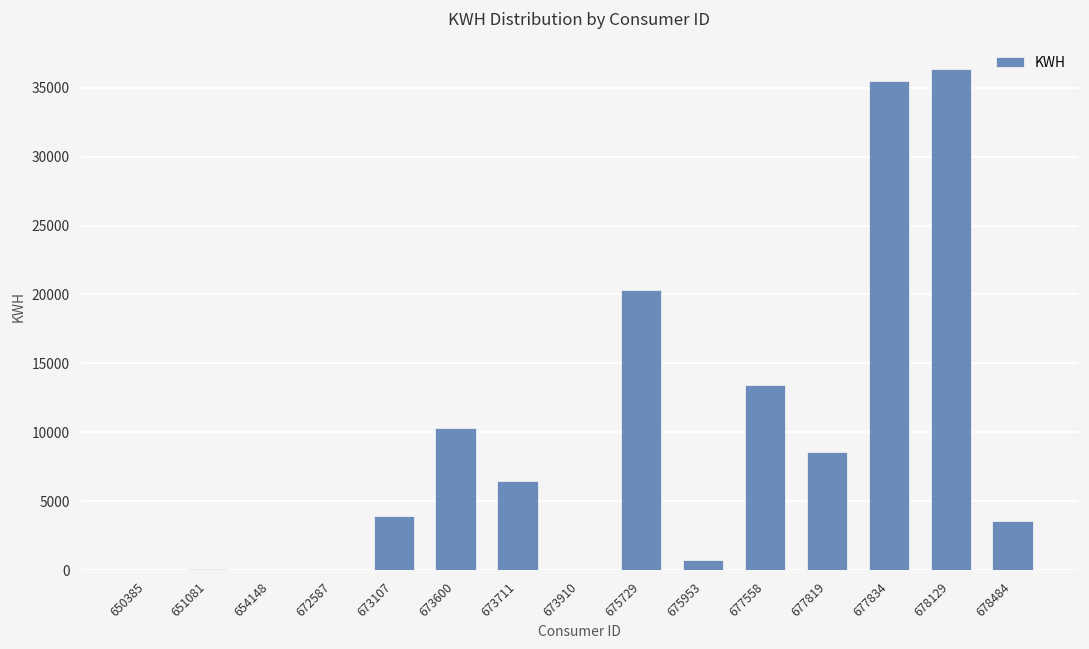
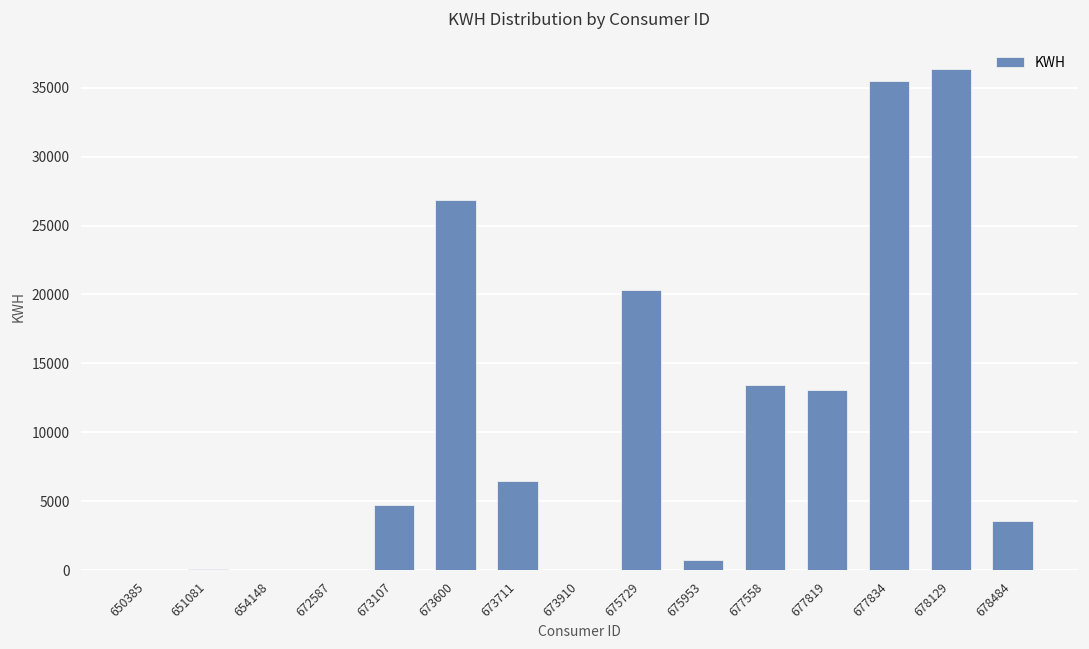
673107: 4000 -> 4700
673600: 10300 -> 26900
677819: 8600 -> 13100
